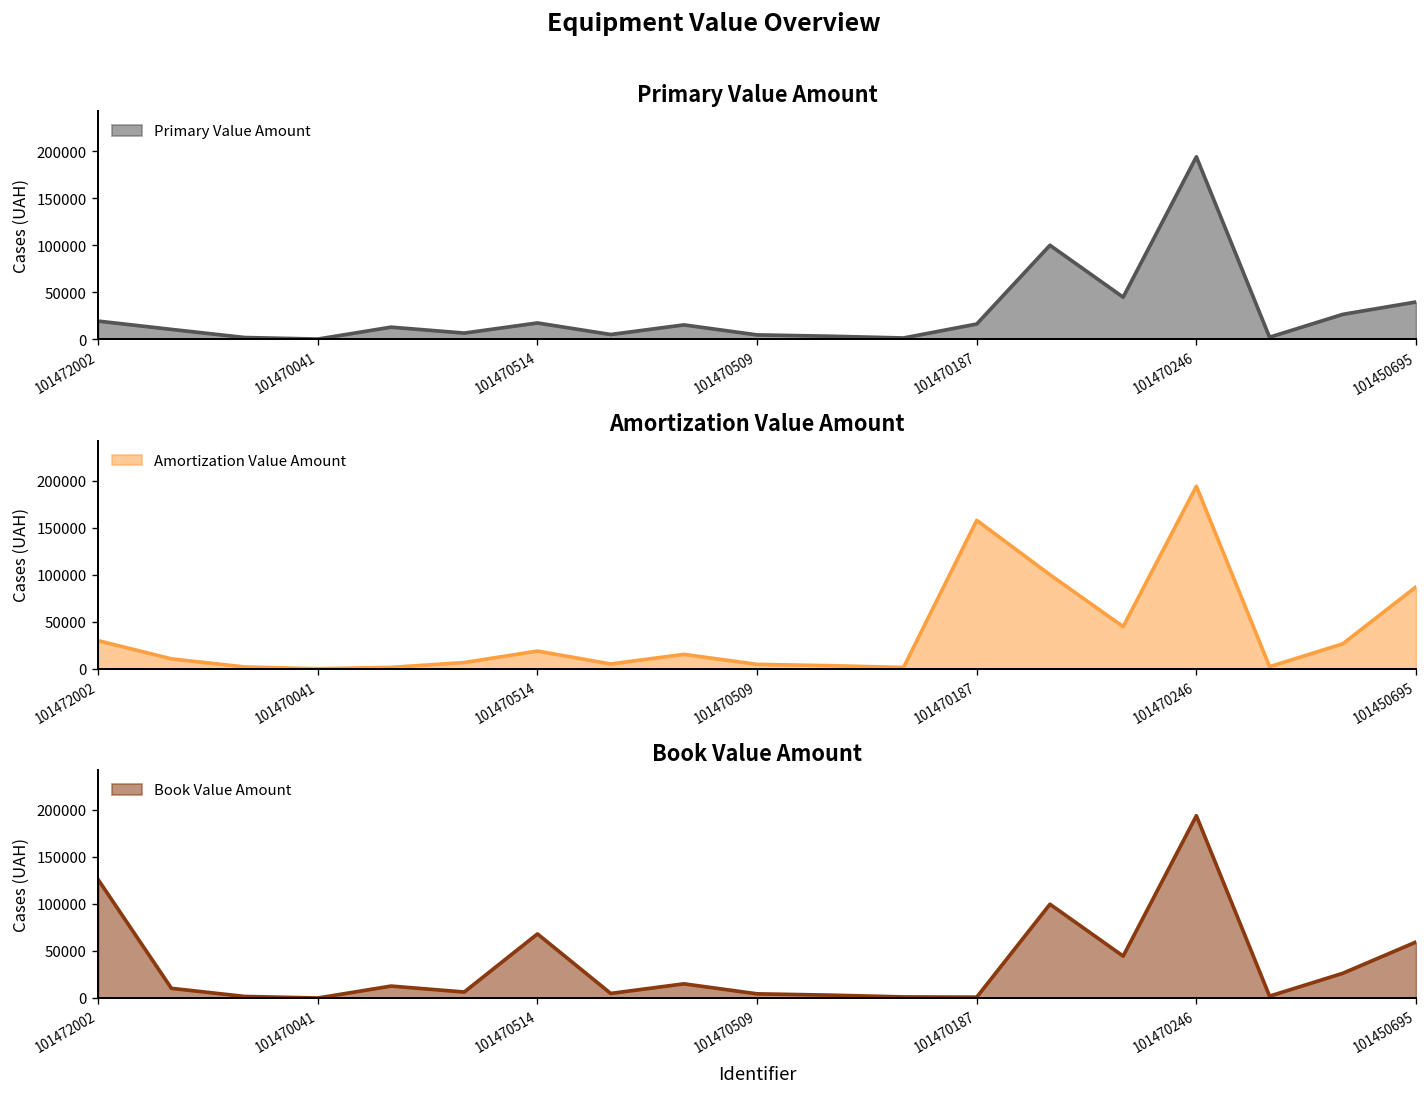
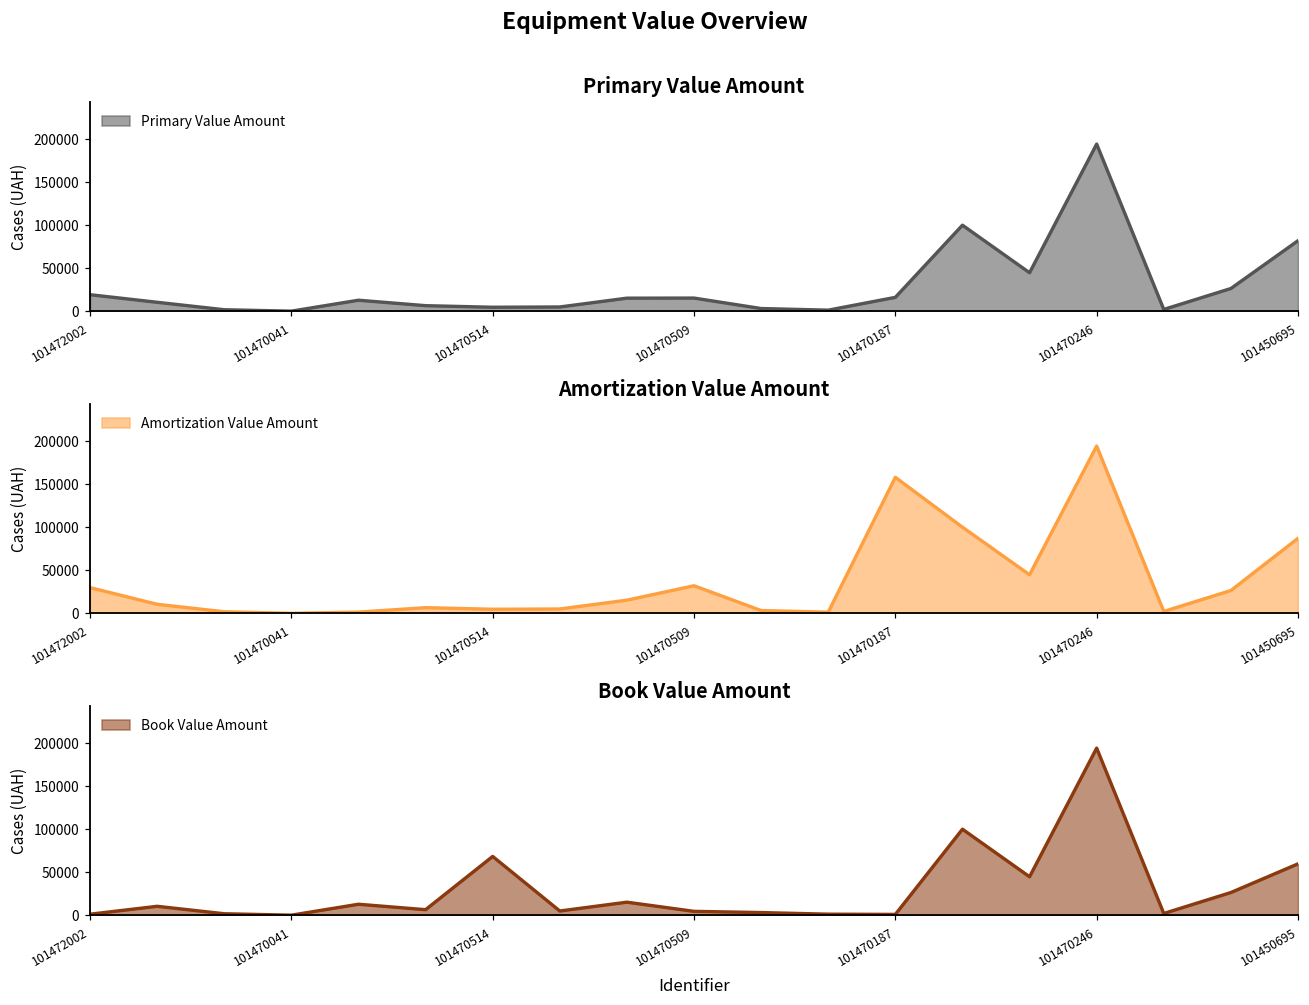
Primary Value Amount, 101470514: 20000 -> 0
Primary Value Amount, 101470509: 0 -> 20000
Primary Value Amount, 101450695: 40000 -> 80000
Amortization Value Amount, 101470514: 20000 -> 0
Amortization Value Amount, 101470509: 0 -> 30000
Book Value Amount, 101472002: 130000 -> 0
